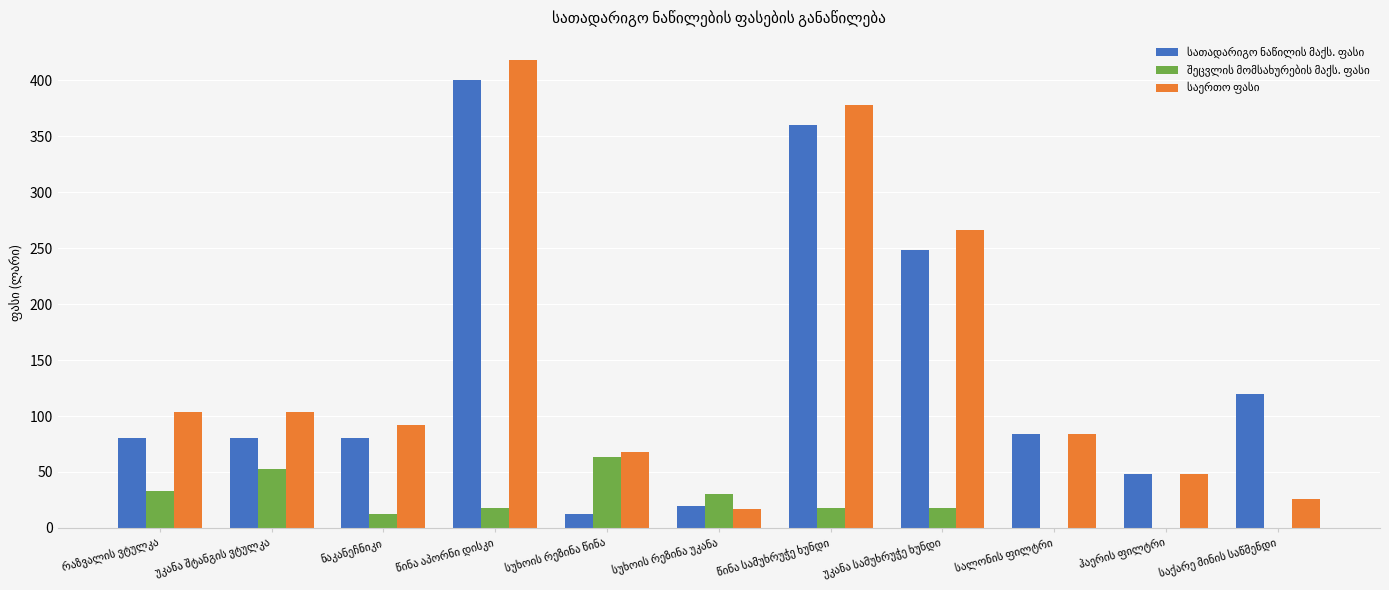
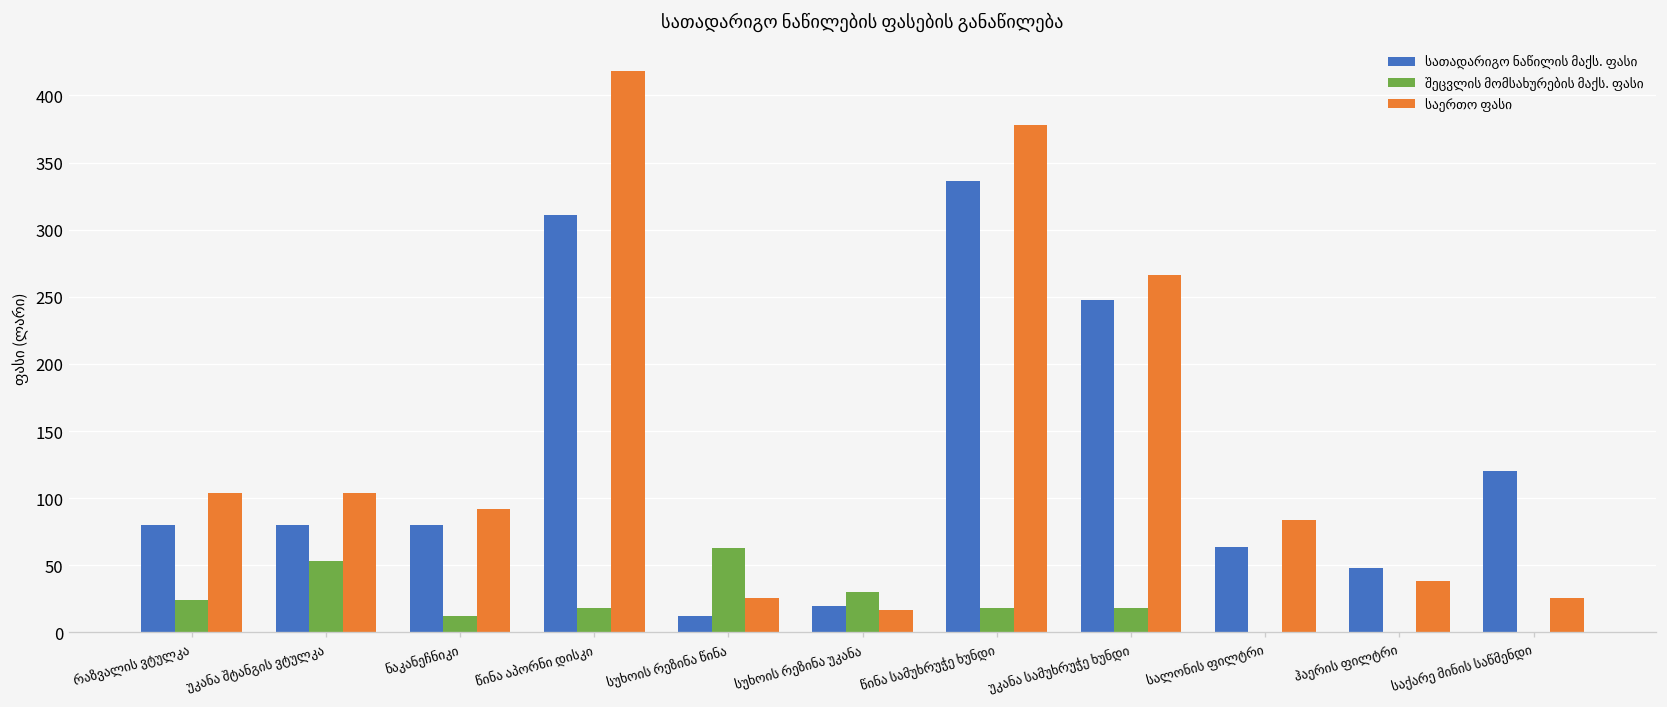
შეცვლის მომსახურების მაქს. ფასი, რაზვალის ვტულკა: 33 -> 24
სათადარიგო ნაწილის მაქს. ფასი, წინა აპორნი დისკი: 400 -> 311
საერთო ფასი, სუხოის რეზინა წინა: 68 -> 26
სათადარიგო ნაწილის მაქს. ფასი, წინა სამუხრუჭე ხუნდი: 360 -> 336
სათადარიგო ნაწილის მაქს. ფასი, სალონის ფილტრი: 84 -> 64
საერთო ფასი, ჰაერის ფილტრი: 48 -> 38
